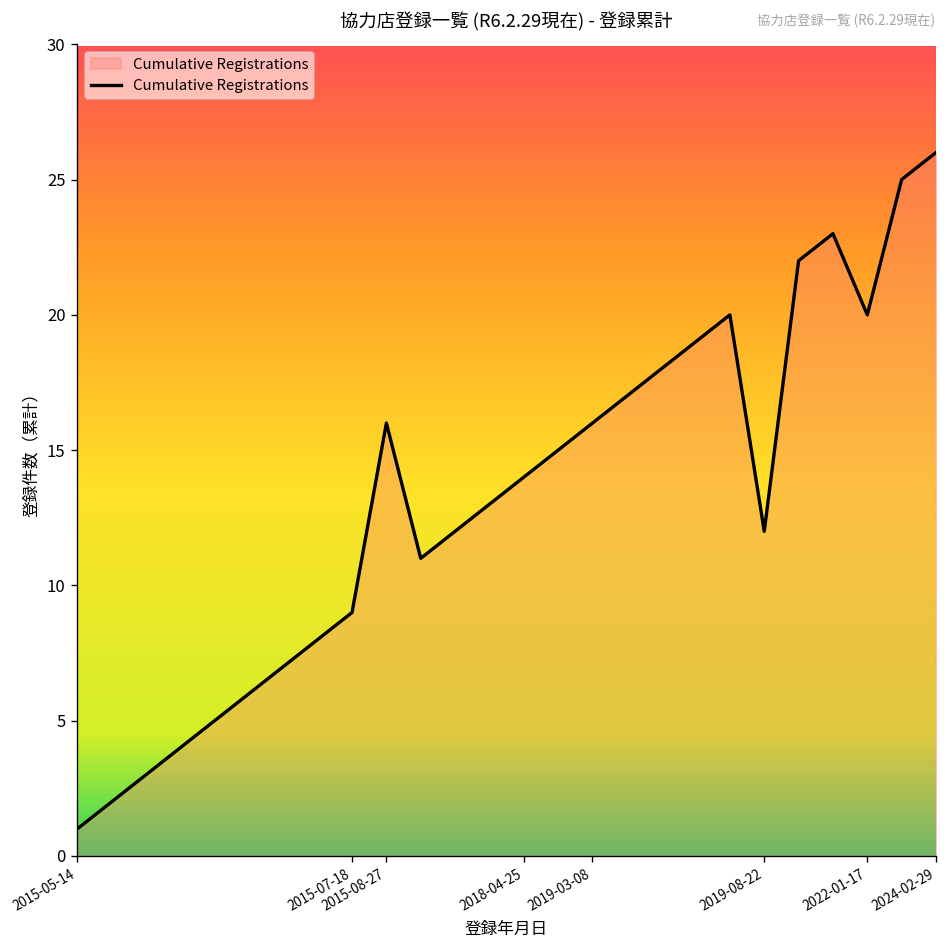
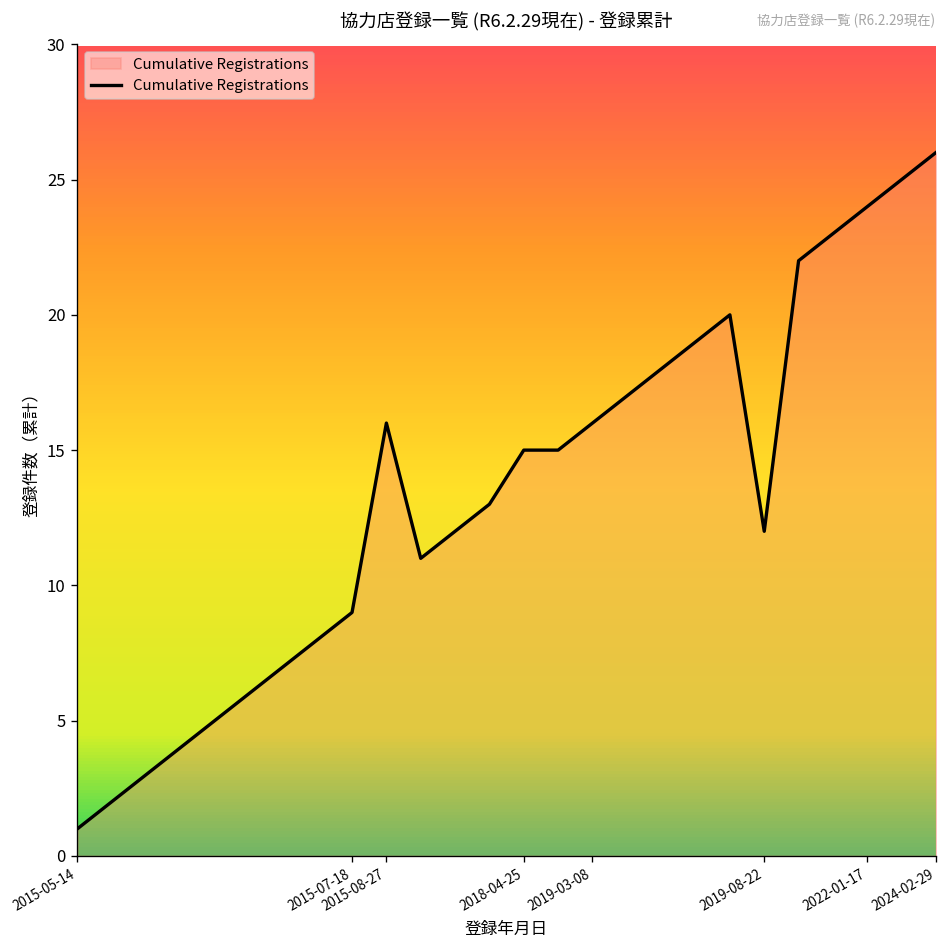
2018-04-25: 14 -> 15
2022-01-17: 20 -> 24
